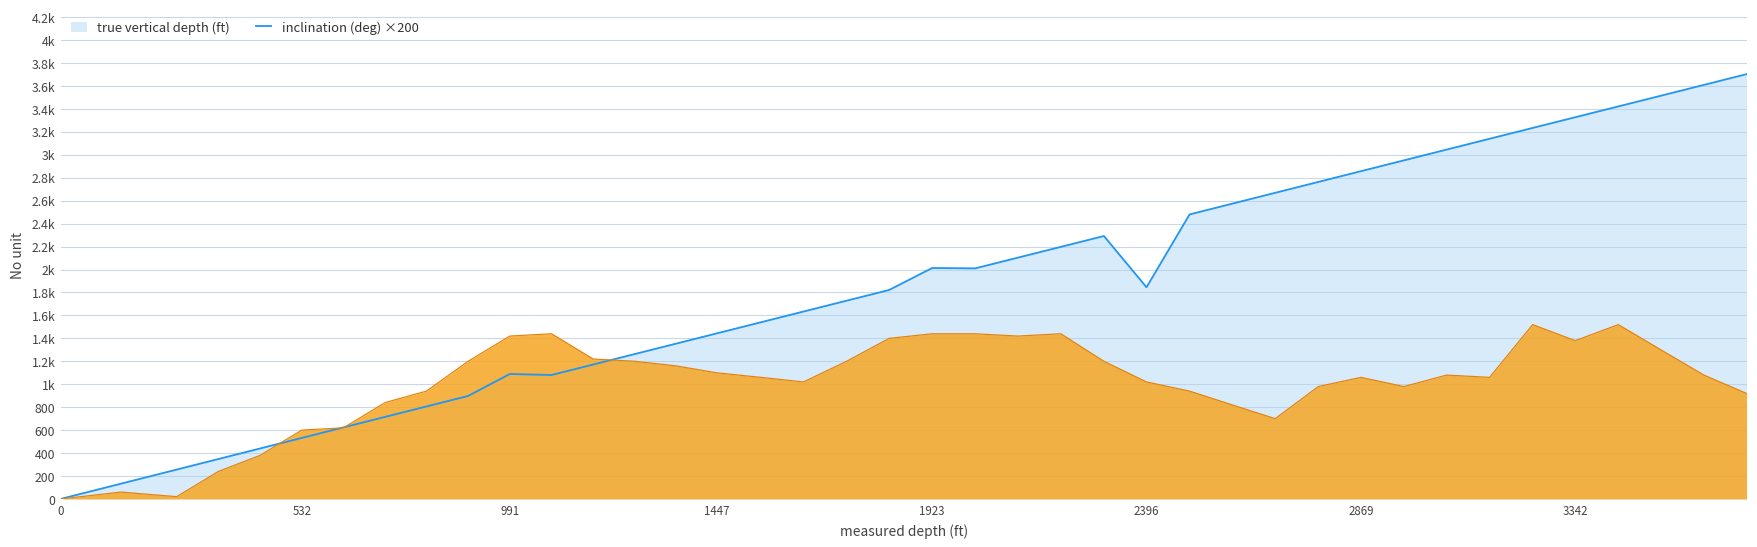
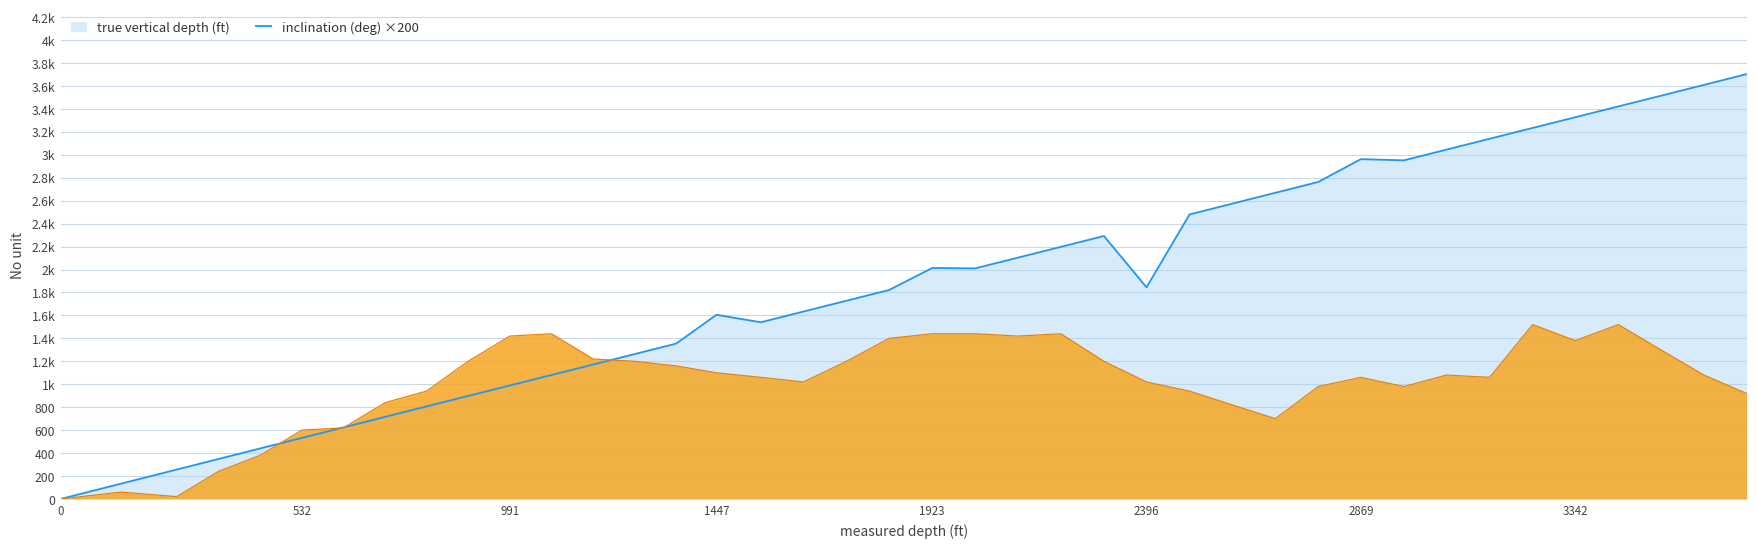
true vertical depth (ft), 991: 1090 -> 990
true vertical depth (ft), 1447: 1440 -> 1610
true vertical depth (ft), 2869: 2860 -> 2960
